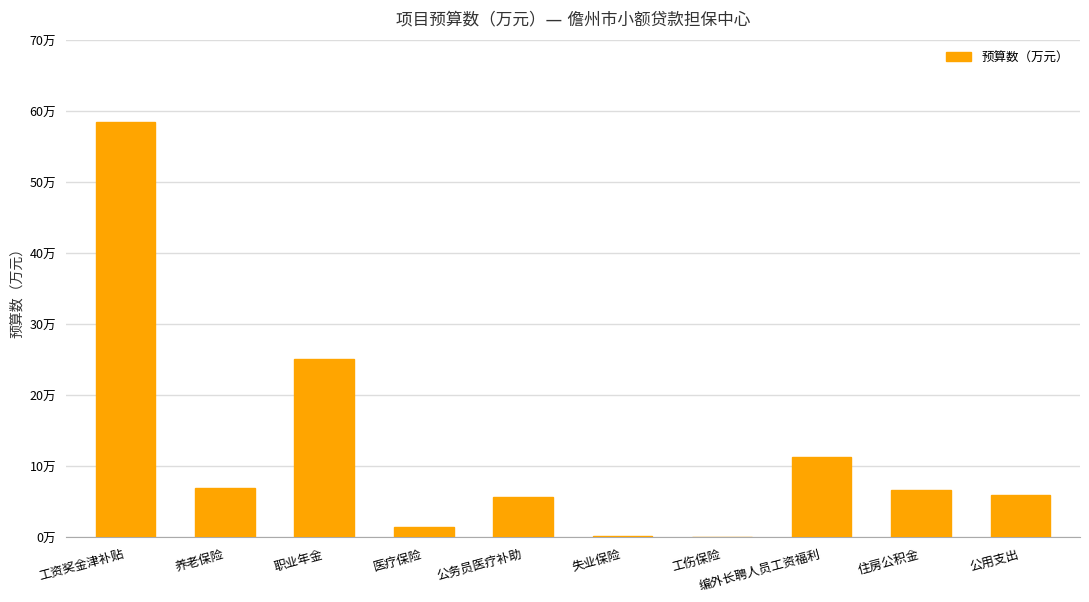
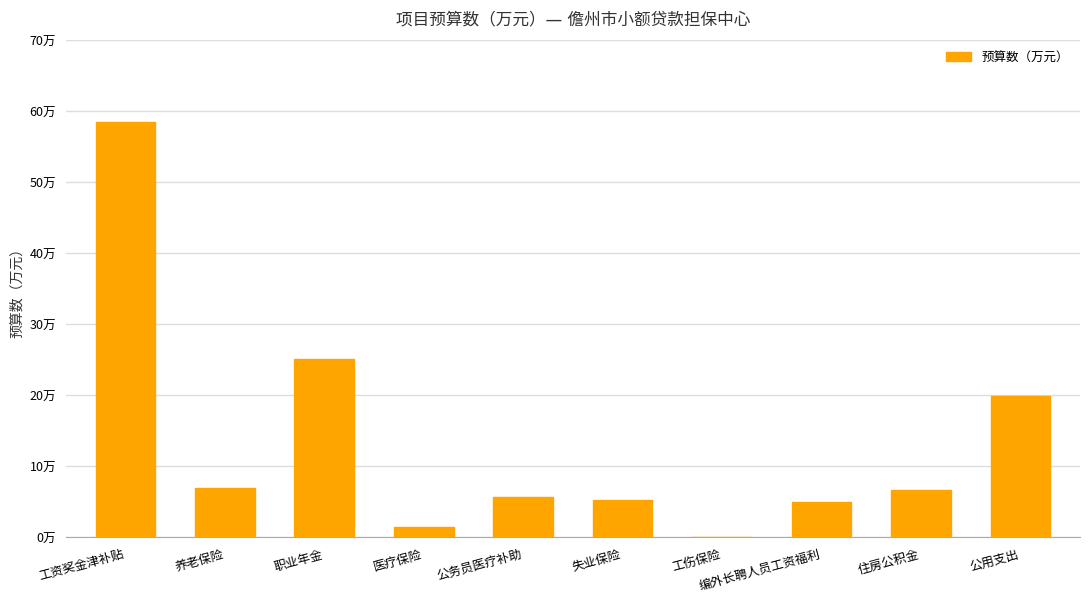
失业保险: 0万 -> 5万
编外长聘人员工资福利: 11万 -> 5万
公用支出: 6万 -> 20万
